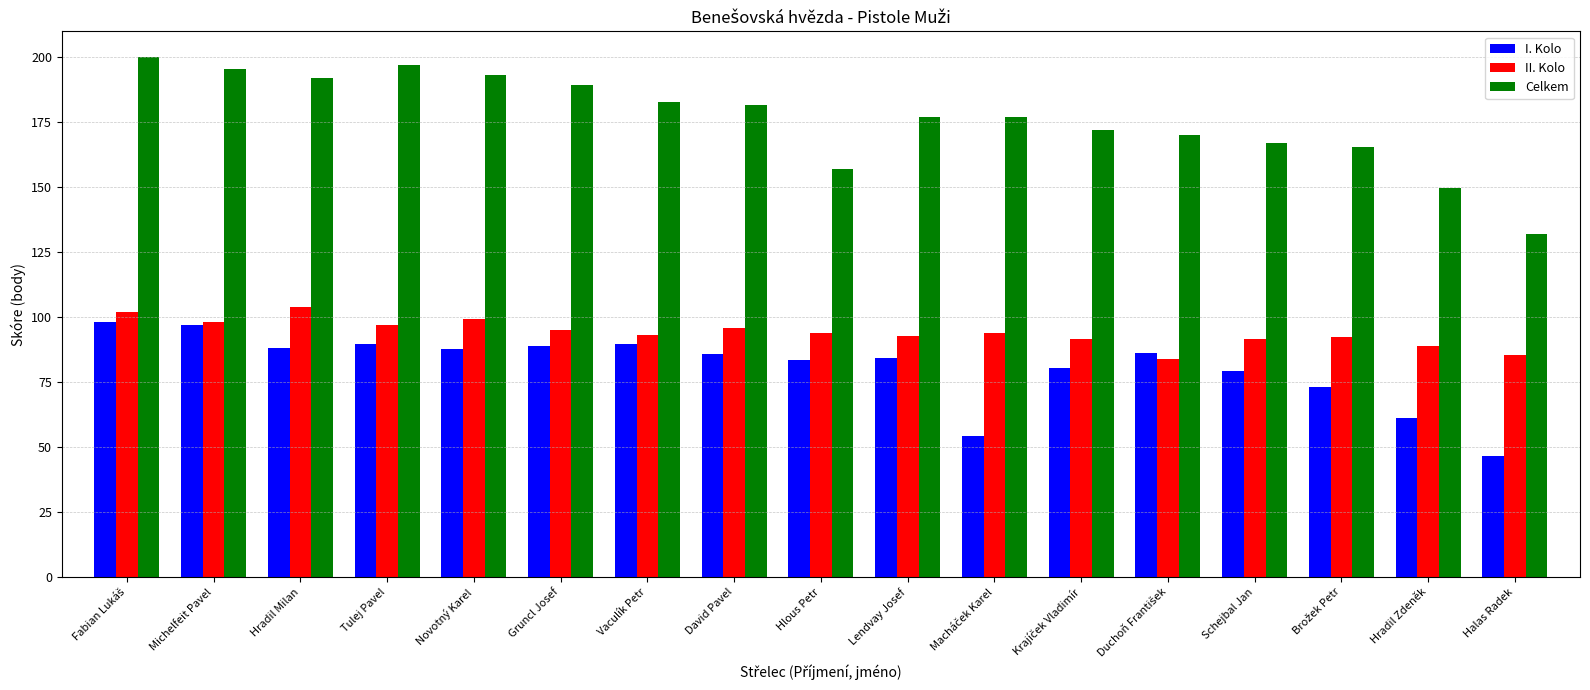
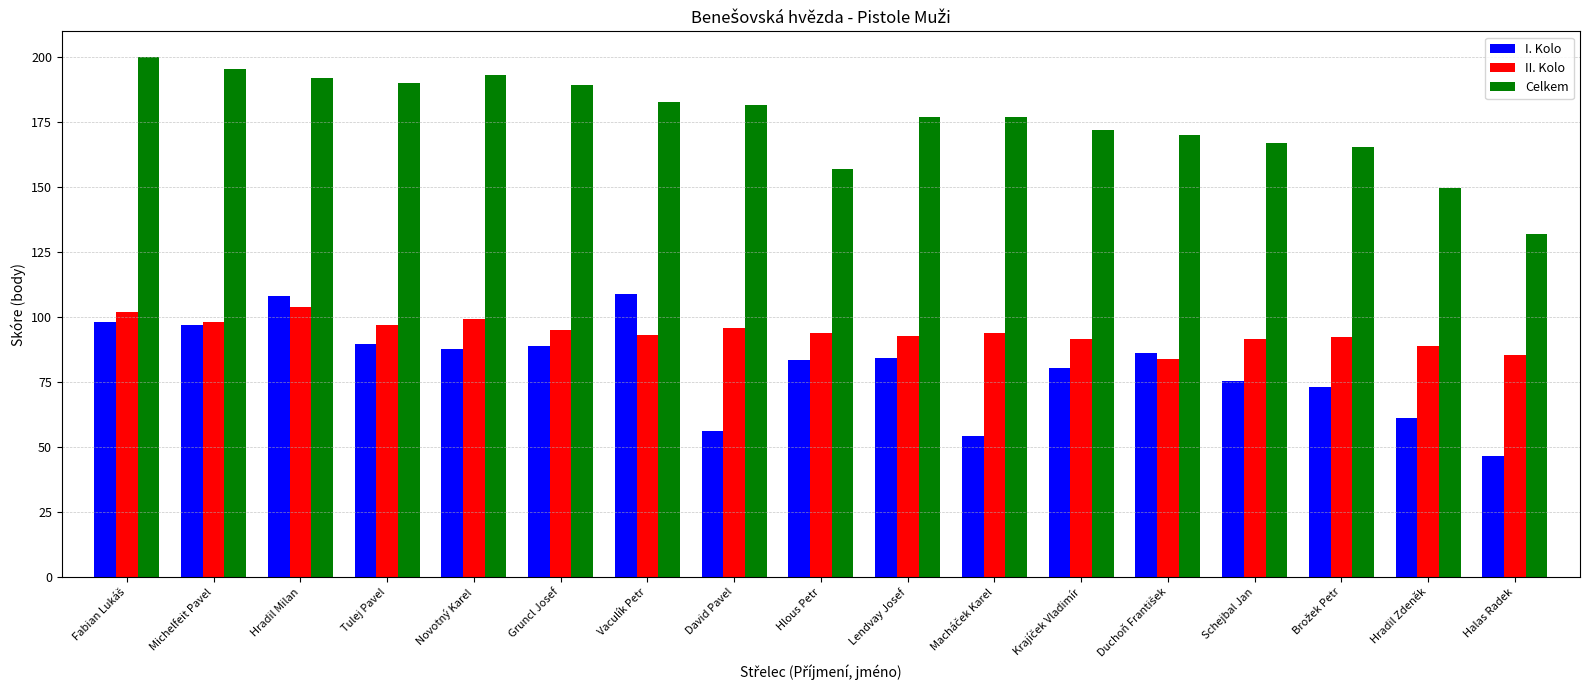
I. Kolo, Hradil Milan: 88 -> 108
Celkem, Tulej Pavel: 197 -> 190
I. Kolo, Vaculík Petr: 90 -> 109
I. Kolo, David Pavel: 86 -> 56
I. Kolo, Schejbal Jan: 79 -> 75
